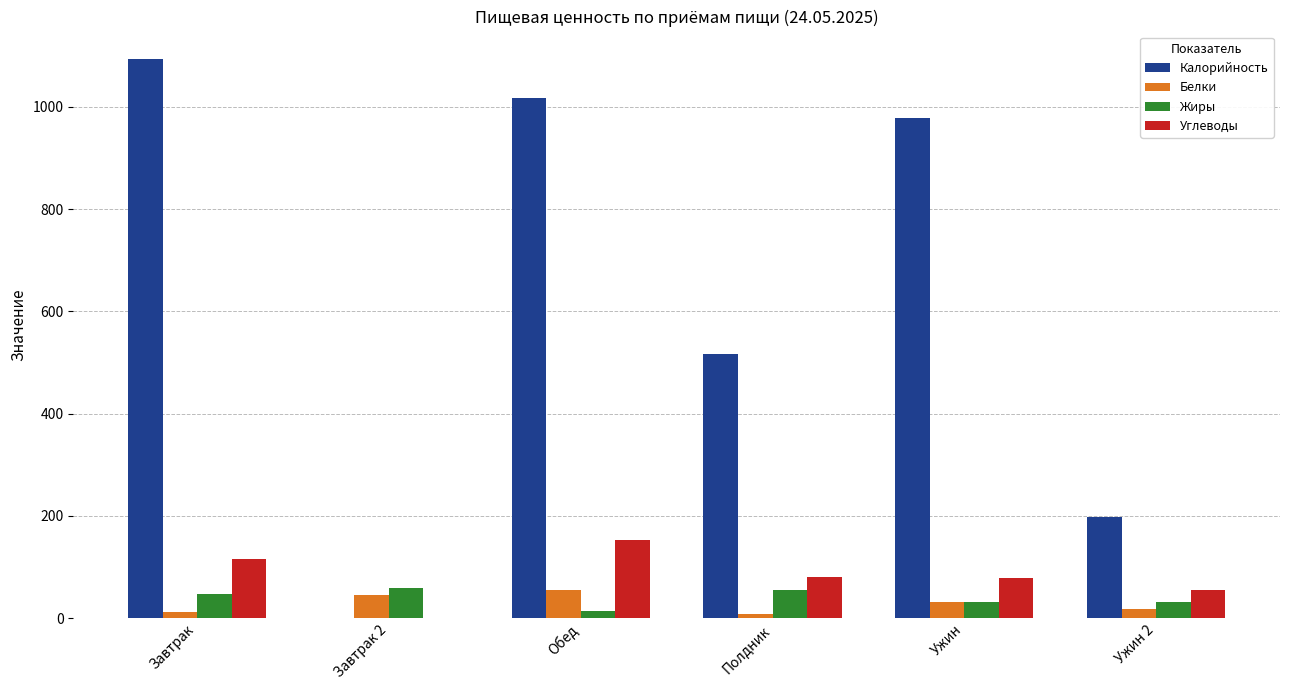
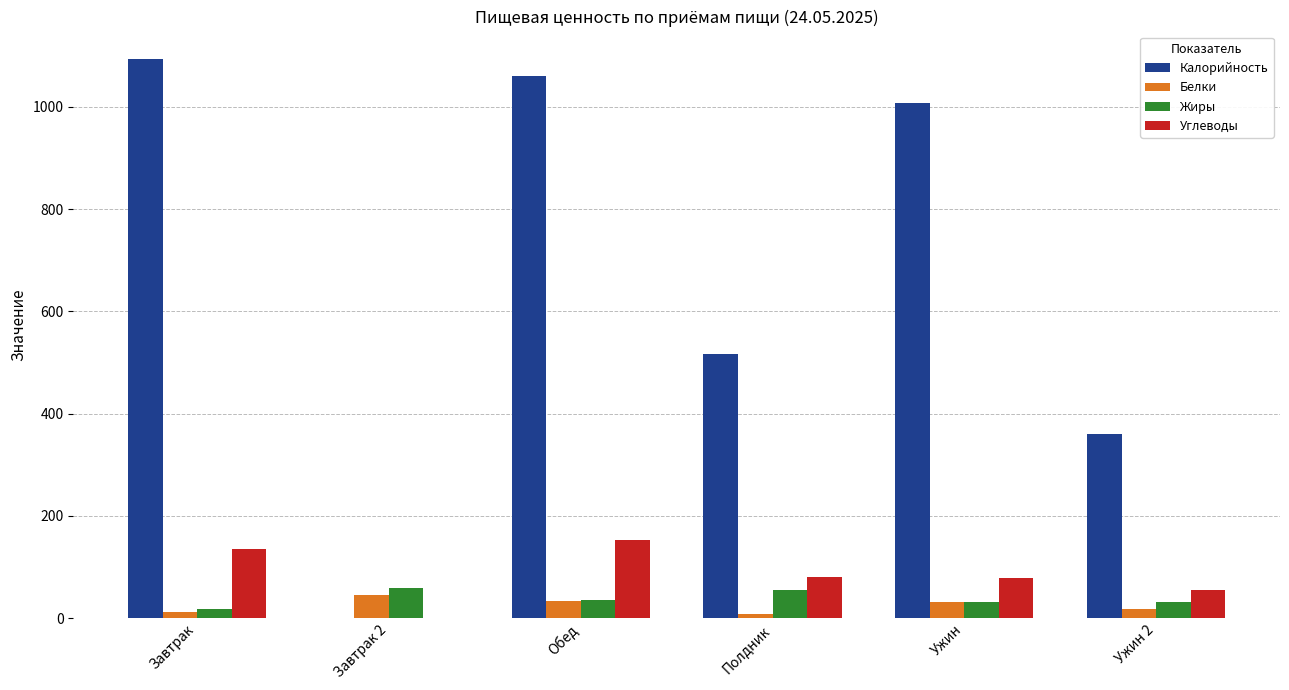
Жиры, Завтрак: 50 -> 20
Углеводы, Завтрак: 120 -> 140
Калорийность, Обед: 1020 -> 1060
Белки, Обед: 60 -> 30
Жиры, Обед: 10 -> 30
Калорийность, Ужин: 980 -> 1010
Калорийность, Ужин 2: 200 -> 360
